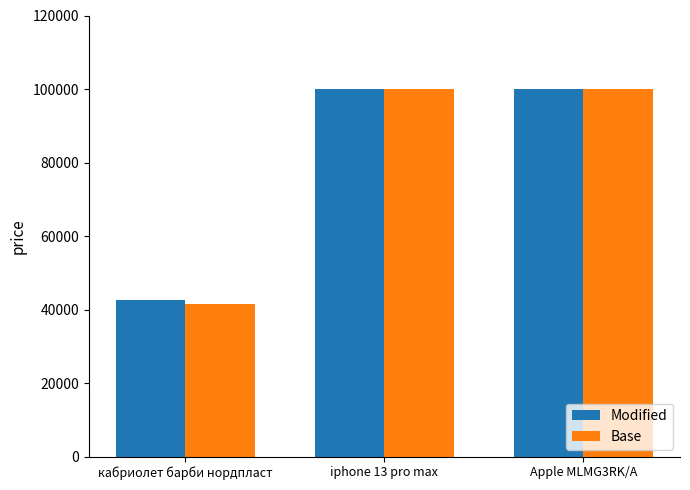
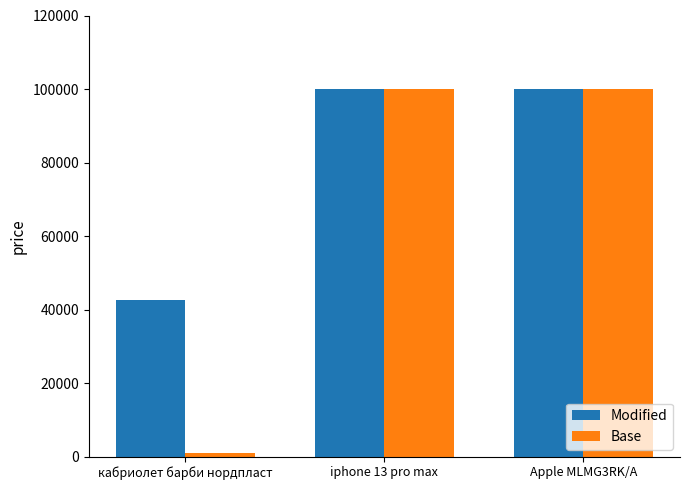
Base, кабриолет барби нордпласт: 42000 -> 1000
